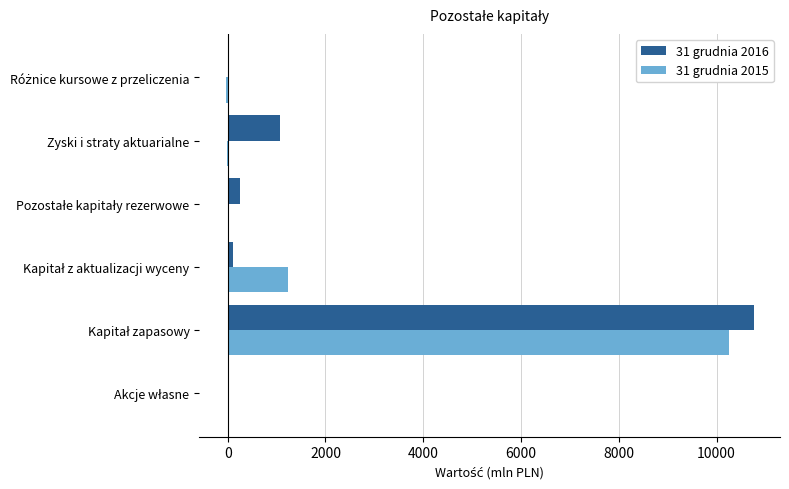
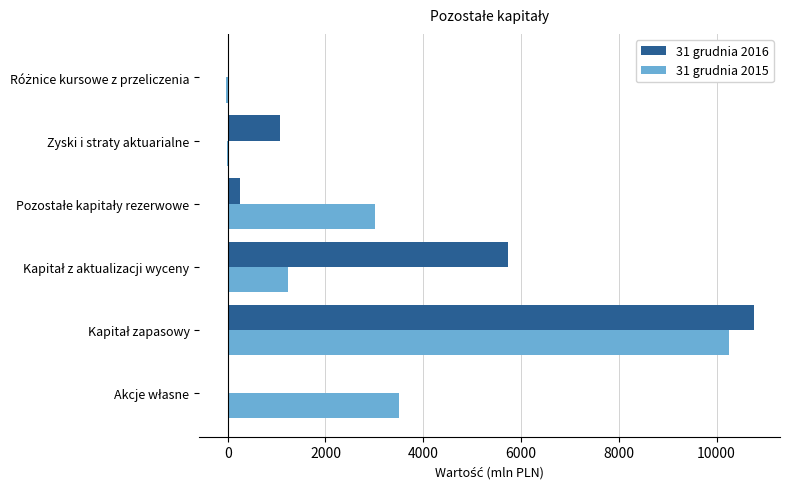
31 grudnia 2015, Pozostałe kapitały rezerwowe: 0 -> 3000
31 grudnia 2016, Kapitał z aktualizacji wyceny: 100 -> 5700
31 grudnia 2015, Akcje własne: 0 -> 3500
